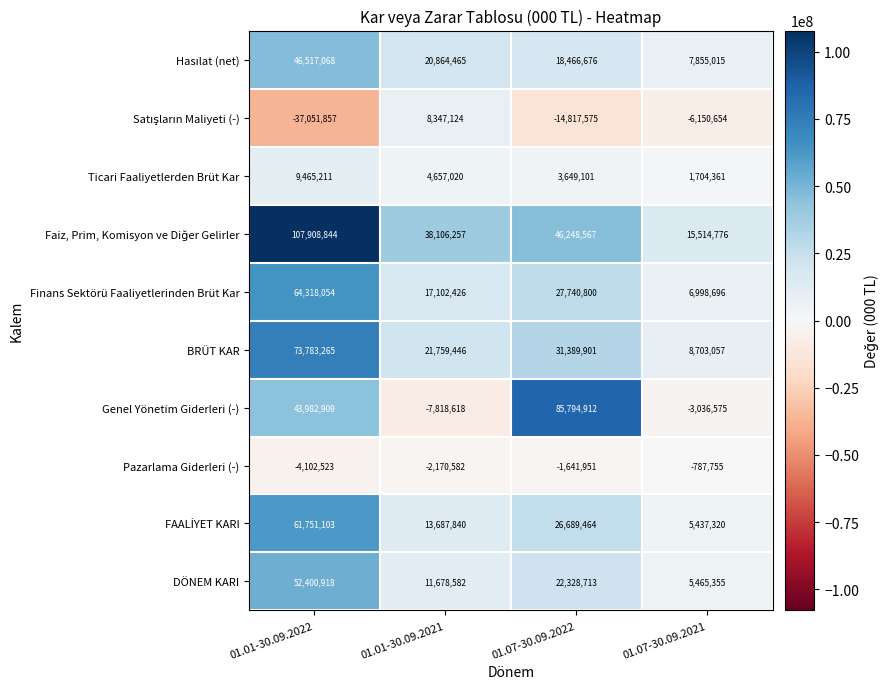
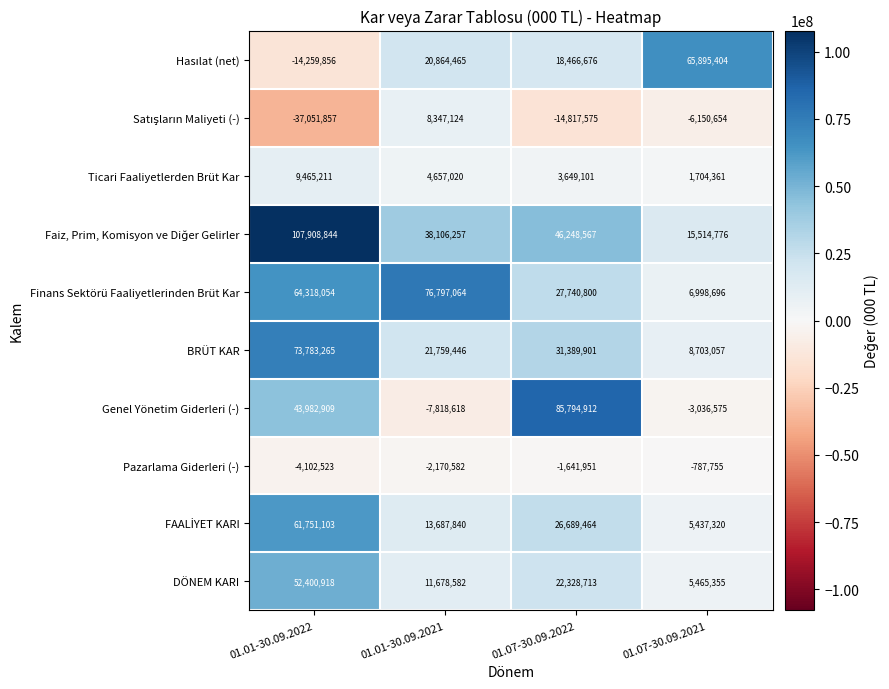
Hasılat (net), 01.01-30.09.2022: 46,517,068 -> -14,259,856
Hasılat (net), 01.07-30.09.2021: 7,855,015 -> 65,895,404
Finans Sektörü Faaliyetlerinden Brüt Kar, 01.01-30.09.2021: 17,102,426 -> 76,797,064
